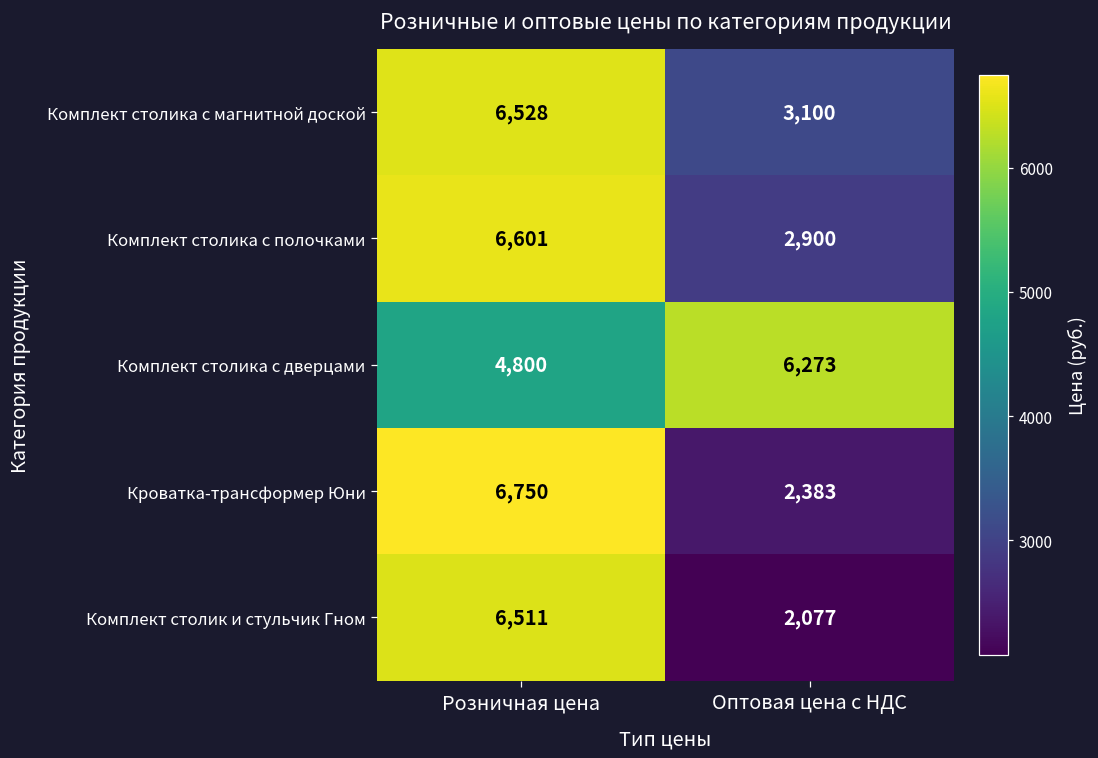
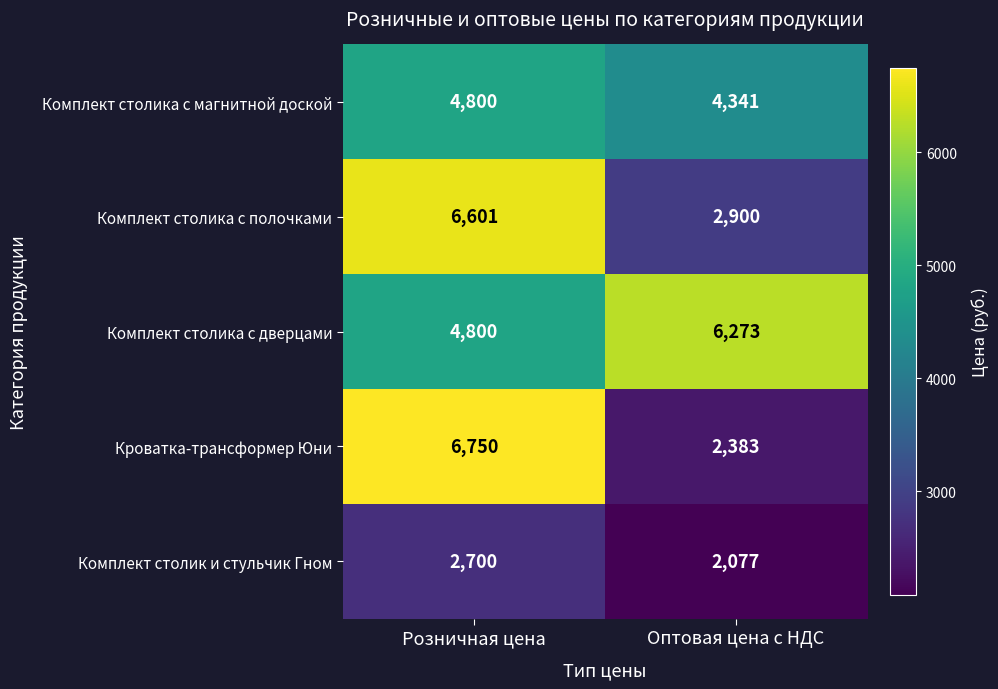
Комплект столика с магнитной доской, Розничная цена: 6,528 -> 4,800
Комплект столика с магнитной доской, Оптовая цена с НДС: 3,100 -> 4,341
Комплект столик и стульчик Гном, Розничная цена: 6,511 -> 2,700
